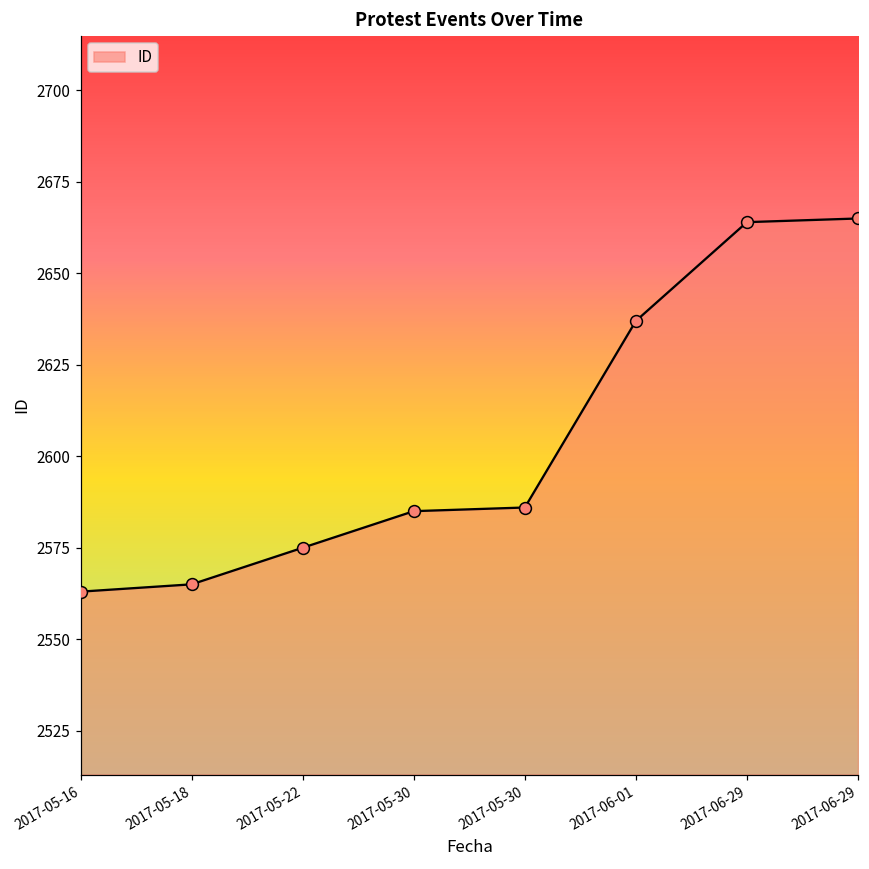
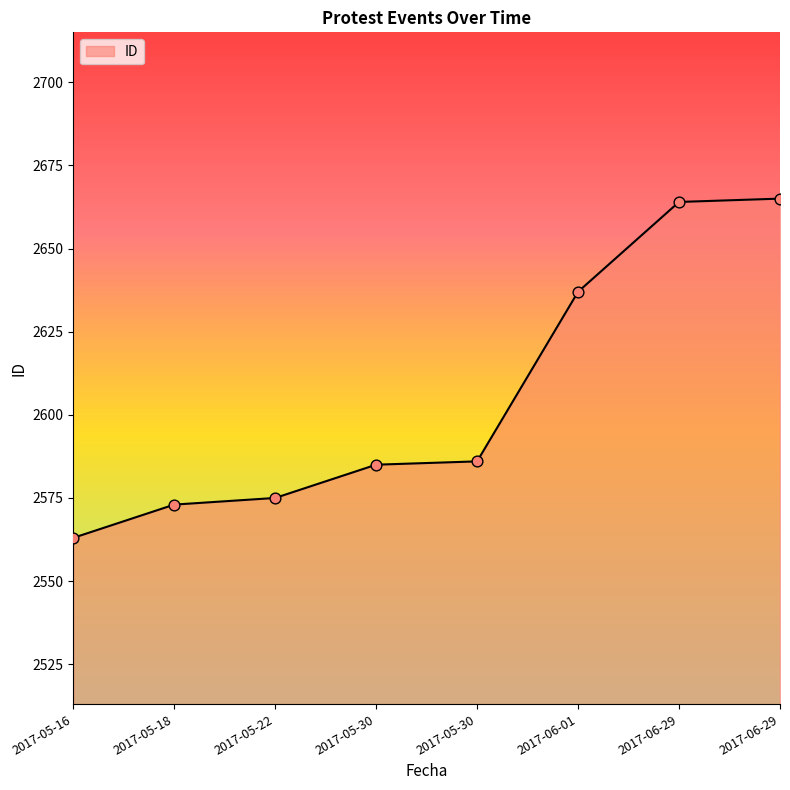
2017-05-18: 2565 -> 2573
